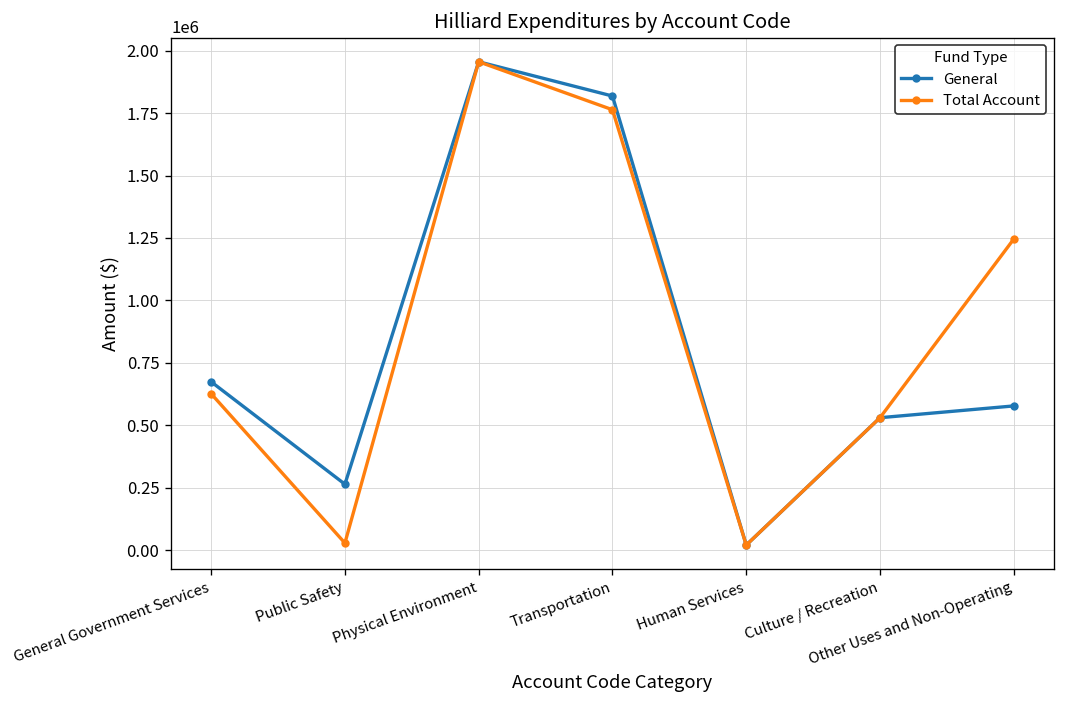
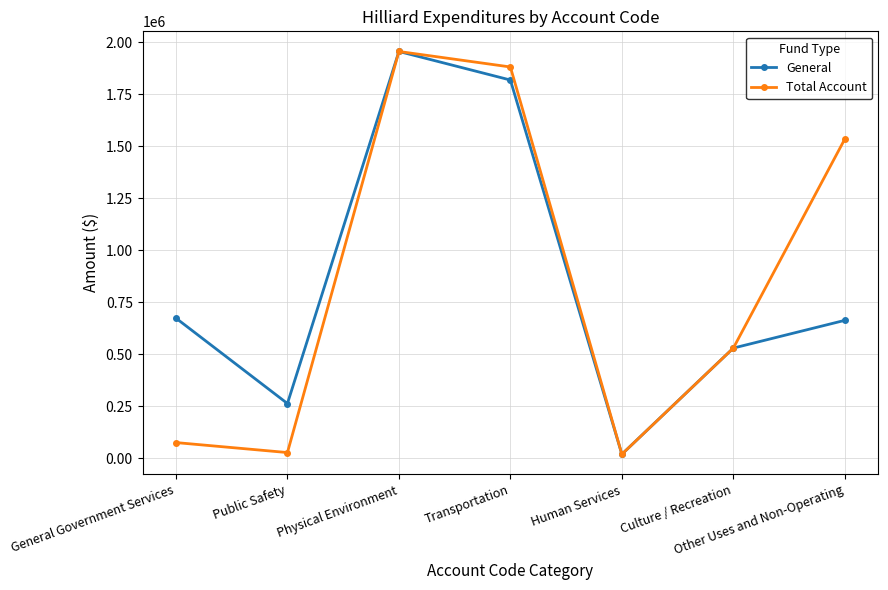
Total Account, General Government Services: 630000 -> 80000
Total Account, Transportation: 1760000 -> 1880000
General, Other Uses and Non-Operating: 580000 -> 660000
Total Account, Other Uses and Non-Operating: 1250000 -> 1530000
